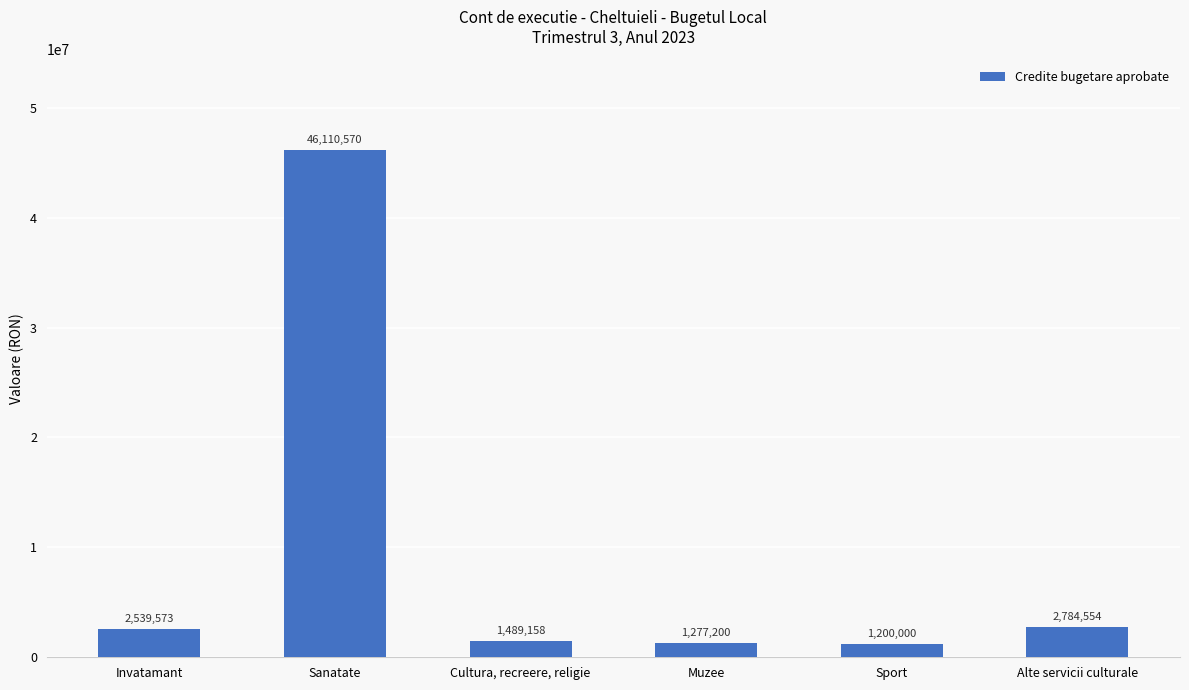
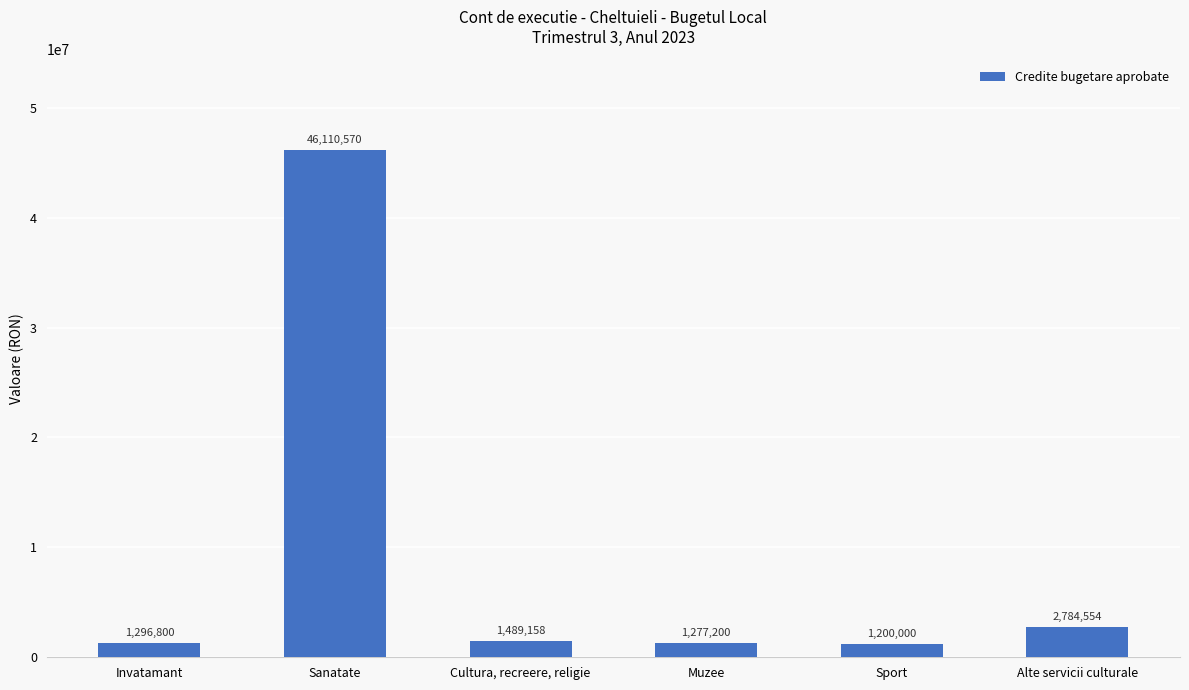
Invatamant: 2,539,573 -> 1,296,800
